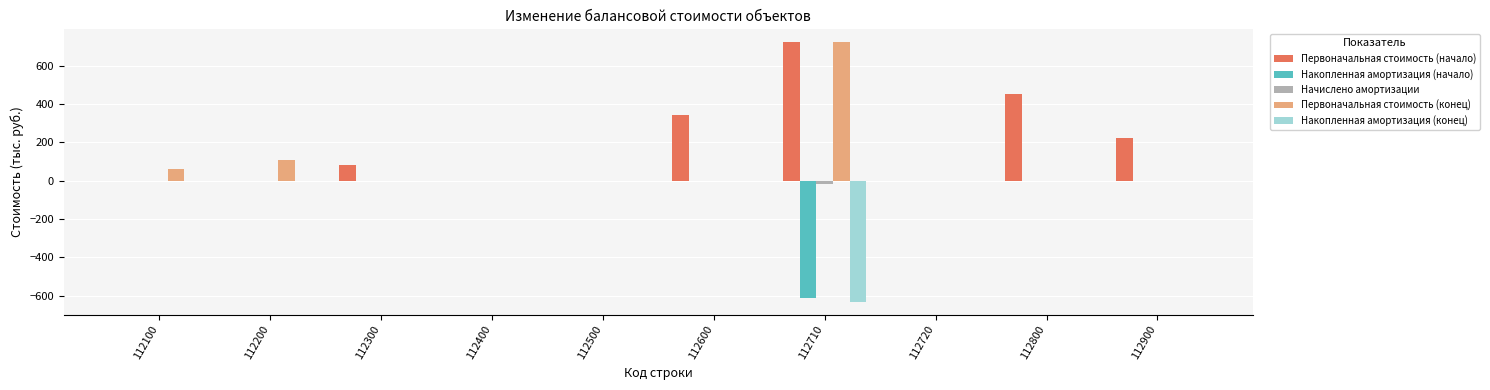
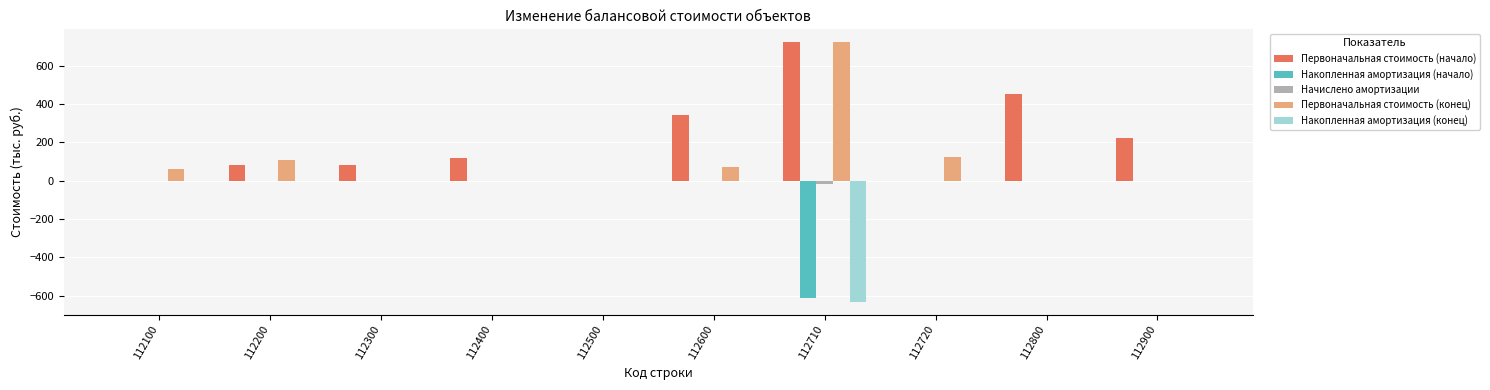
Первоначальная стоимость (начало), 112200: 0 -> 80
Первоначальная стоимость (начало), 112400: 0 -> 120
Первоначальная стоимость (конец), 112600: 0 -> 70
Первоначальная стоимость (конец), 112720: 0 -> 130
